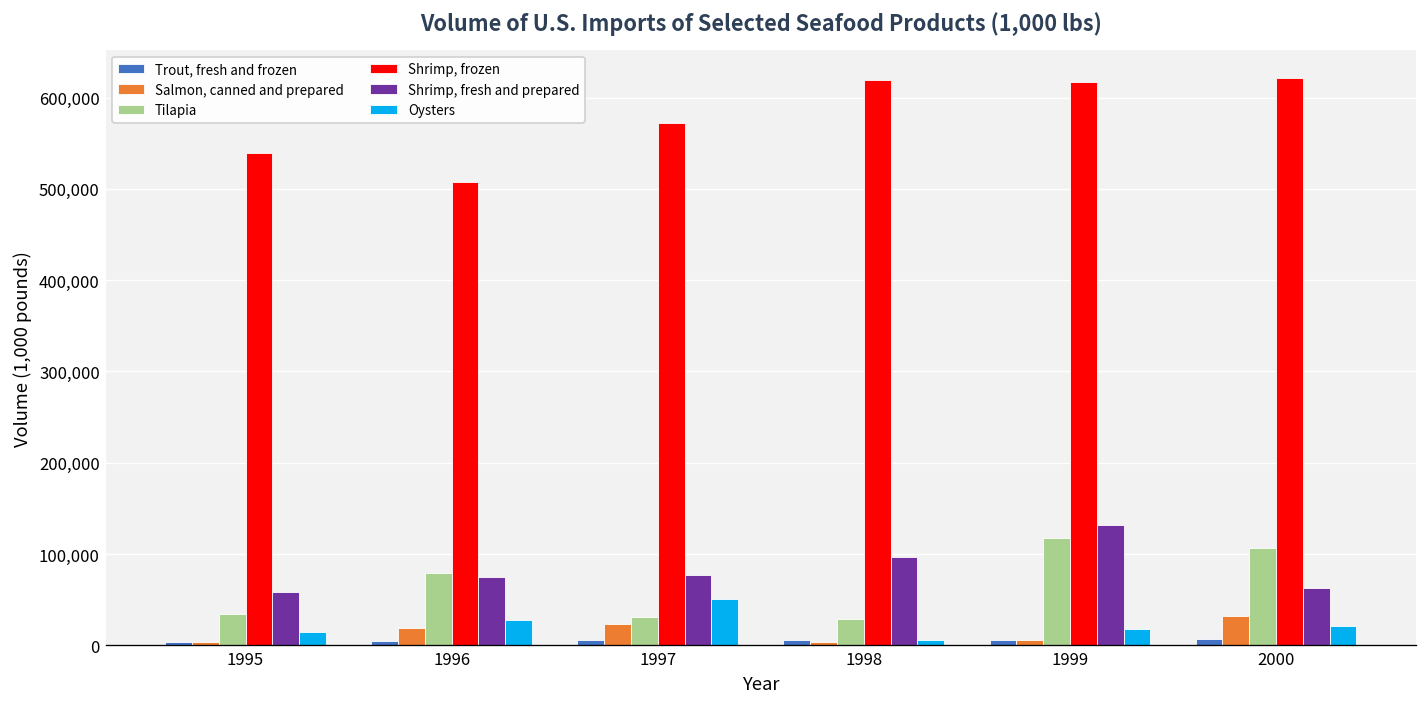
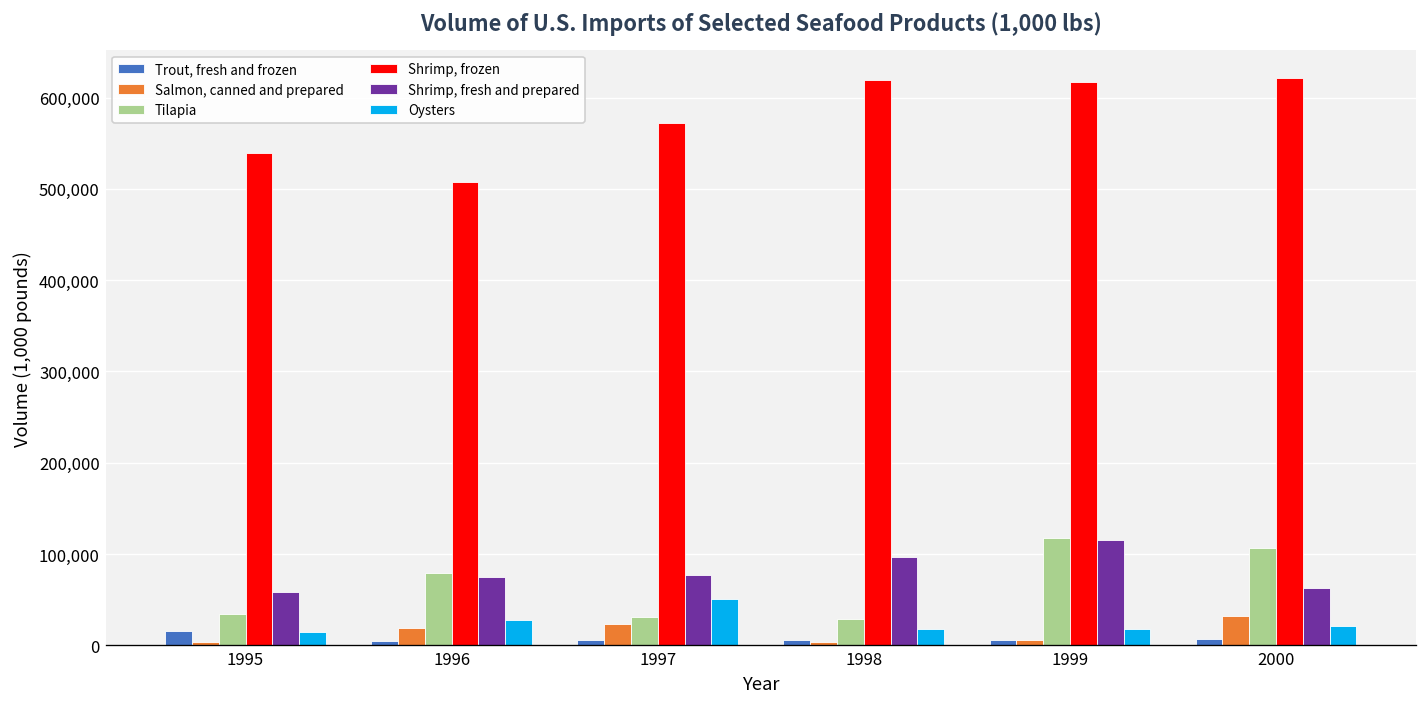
Trout, fresh and frozen, 1995: 0 -> 20,000
Oysters, 1998: 10,000 -> 20,000
Shrimp, fresh and prepared, 1999: 130,000 -> 120,000
